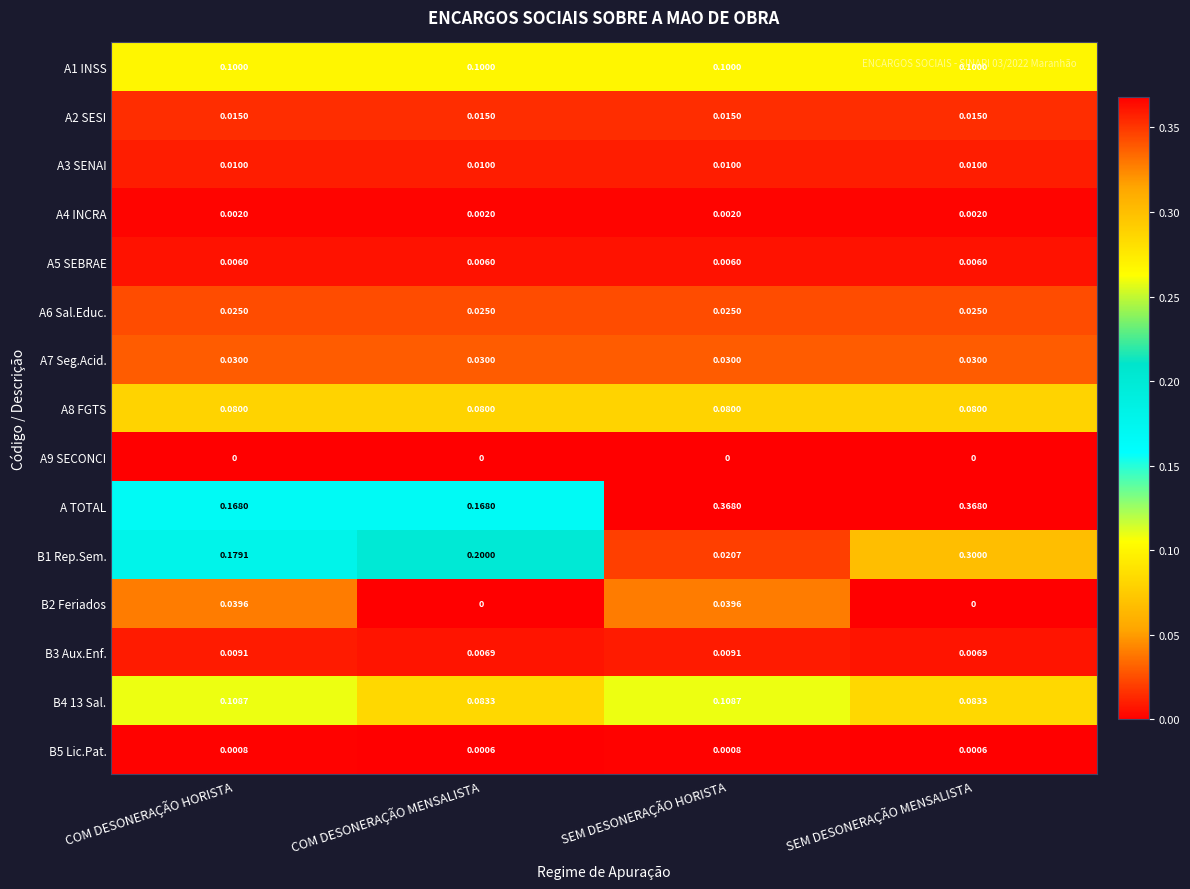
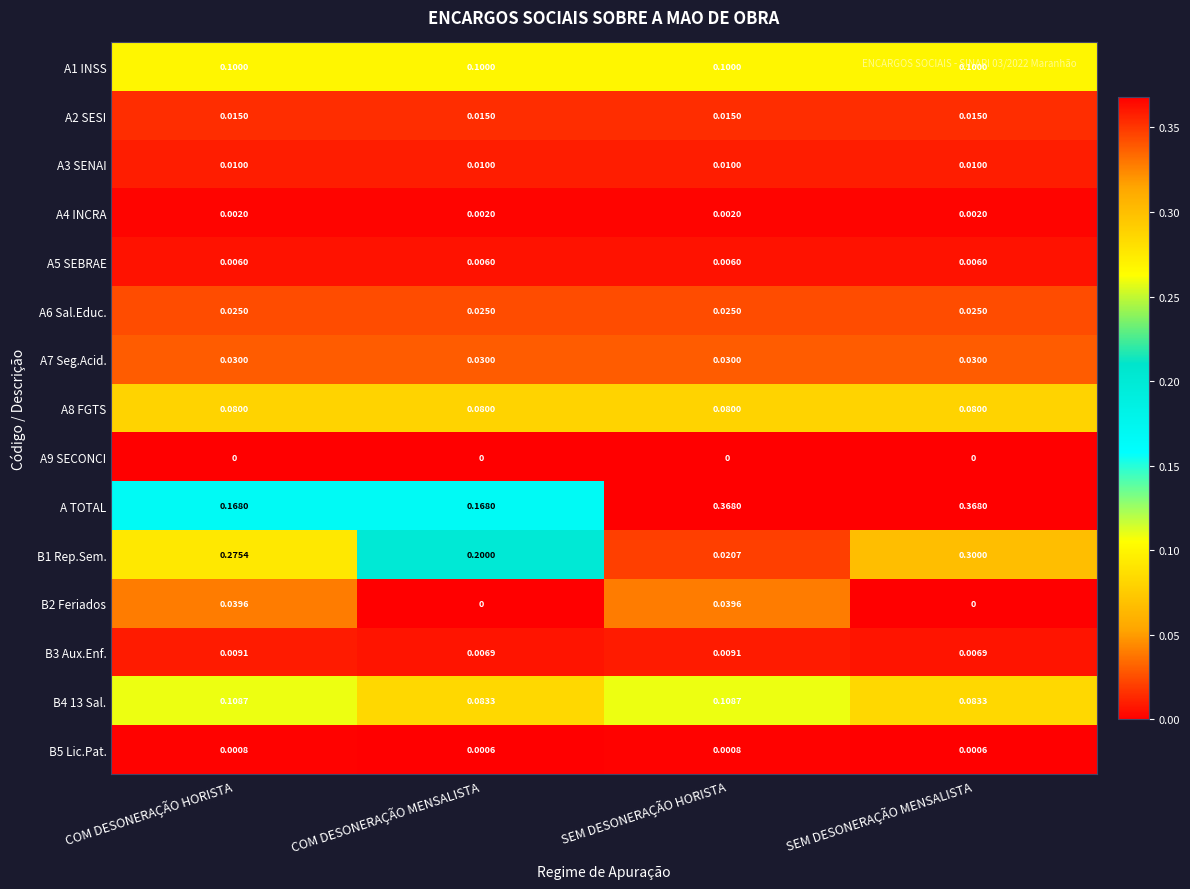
B1 Rep.Sem., COM DESONERAÇÃO HORISTA: 0.1791 -> 0.2754
